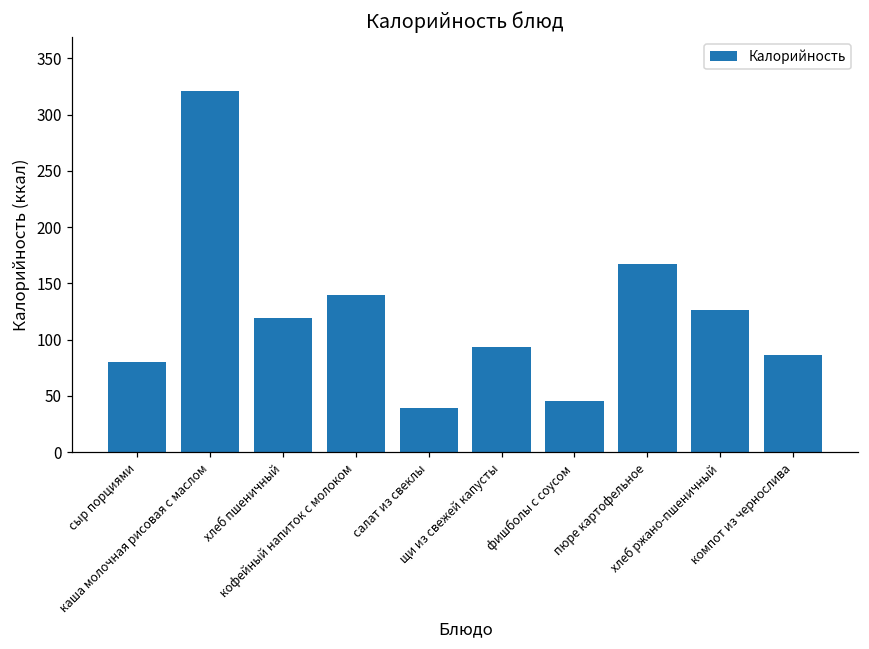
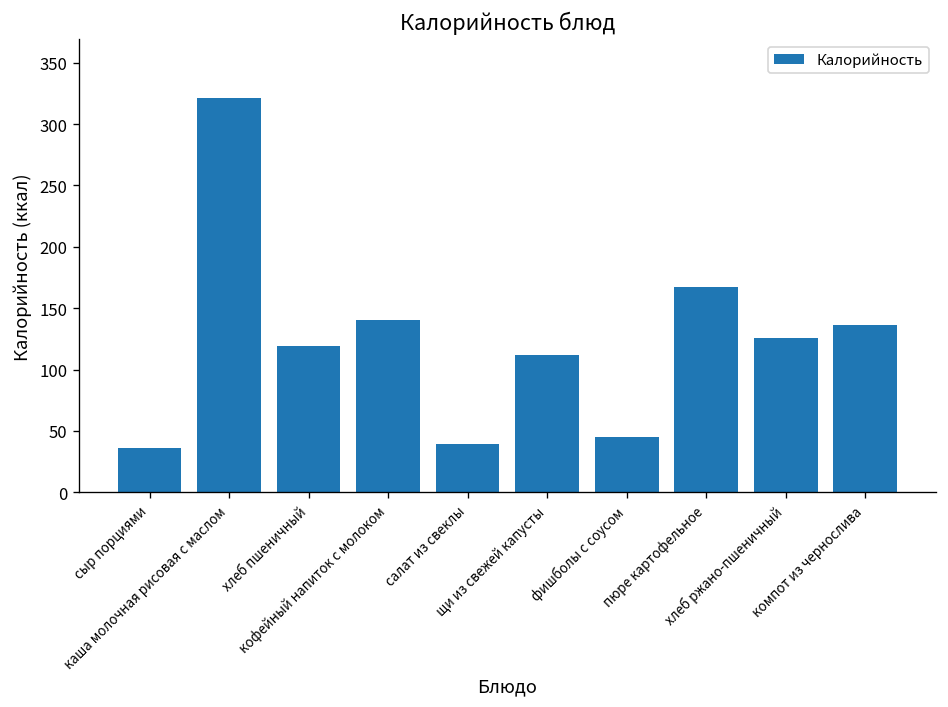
сыр порциями: 80 -> 36
щи из свежей капусты: 93 -> 112
компот из чернослива: 86 -> 136
